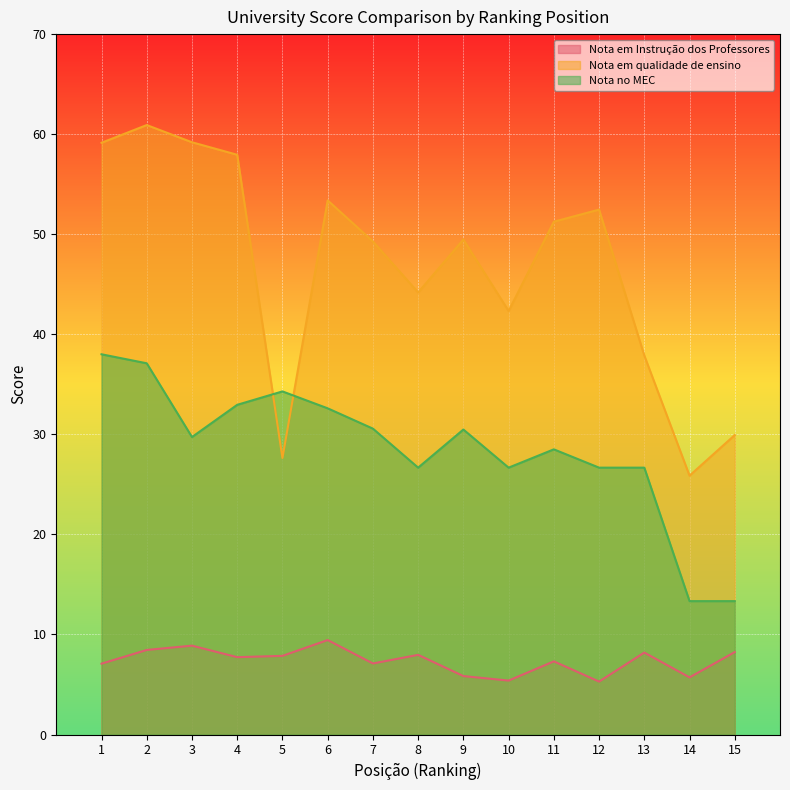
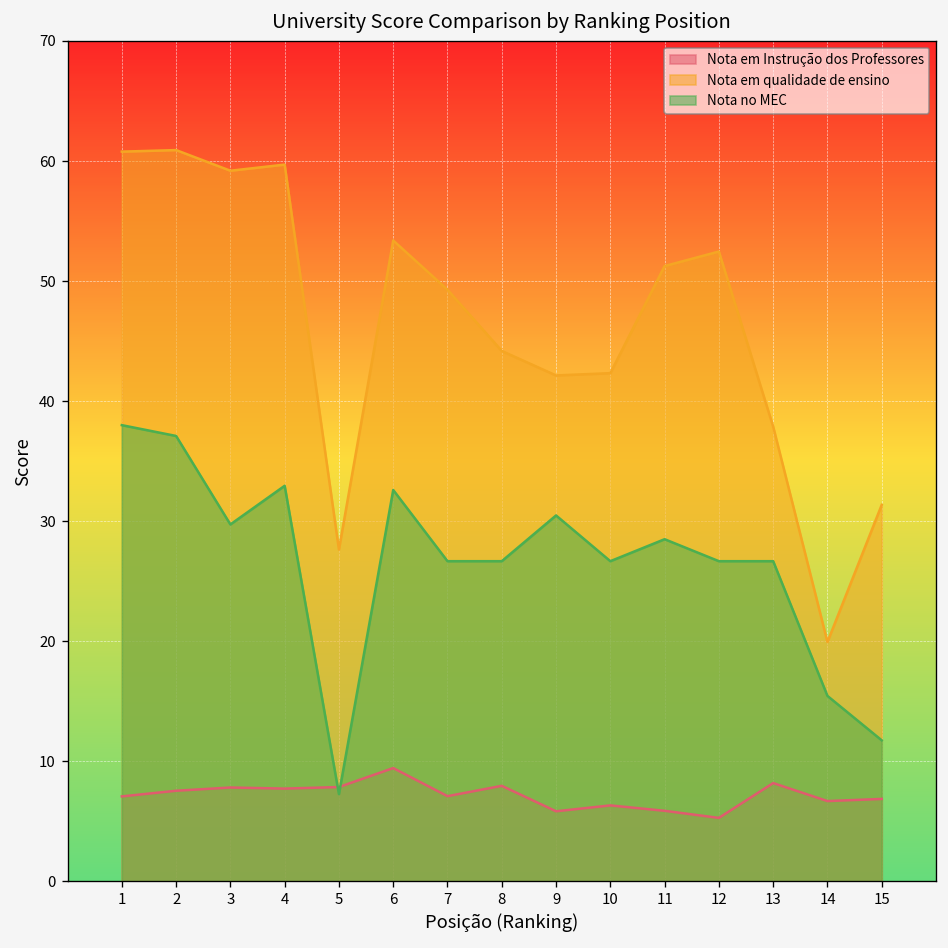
Nota em qualidade de ensino, 1: 59.1 -> 60.8
Nota em Instrução dos Professores, 2: 8.5 -> 7.6
Nota em Instrução dos Professores, 3: 8.9 -> 7.8
Nota em qualidade de ensino, 4: 57.9 -> 59.7
Nota no MEC, 5: 34.3 -> 7.3
Nota no MEC, 7: 30.6 -> 26.7
Nota em qualidade de ensino, 9: 49.5 -> 42.1
Nota em Instrução dos Professores, 10: 5.4 -> 6.3
Nota em Instrução dos Professores, 11: 7.3 -> 5.9
Nota em Instrução dos Professores, 14: 5.7 -> 6.7
Nota em qualidade de ensino, 14: 25.9 -> 19.9
Nota no MEC, 14: 13.3 -> 15.5
Nota em Instrução dos Professores, 15: 8.2 -> 6.9
Nota em qualidade de ensino, 15: 29.9 -> 31.4
Nota no MEC, 15: 13.3 -> 11.8
